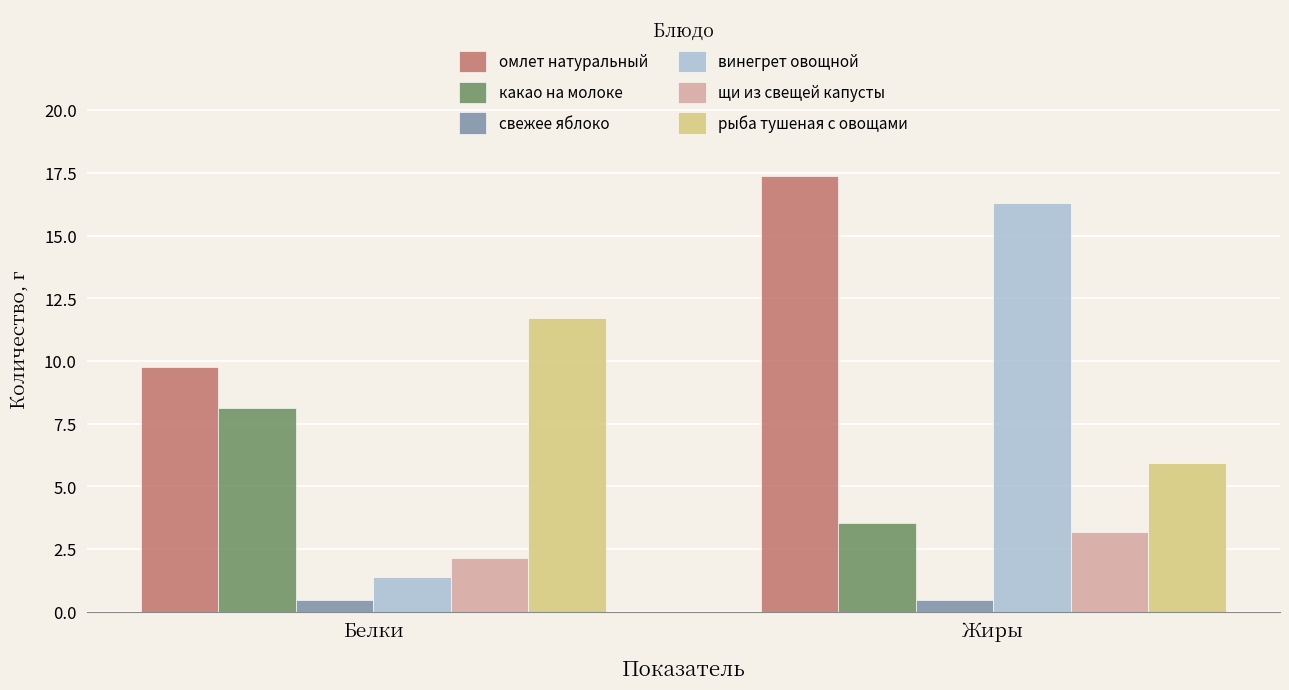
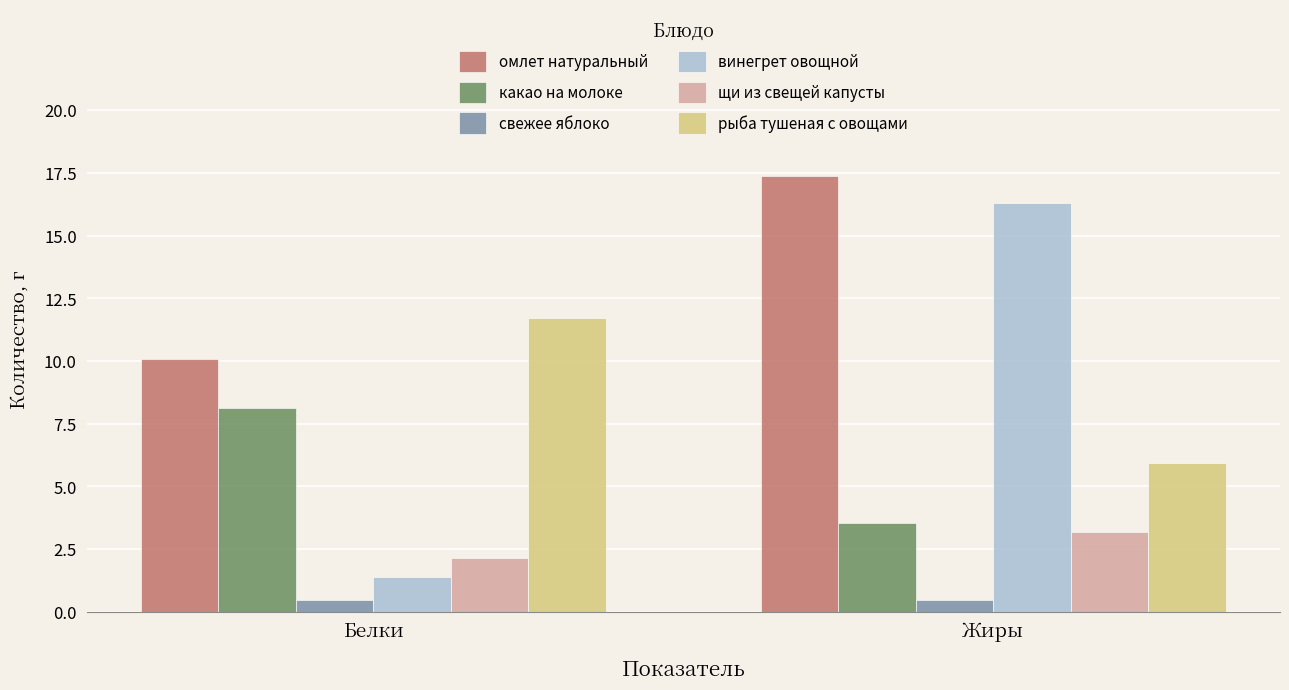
омлет натуральный, Белки: 9.8 -> 10.1
